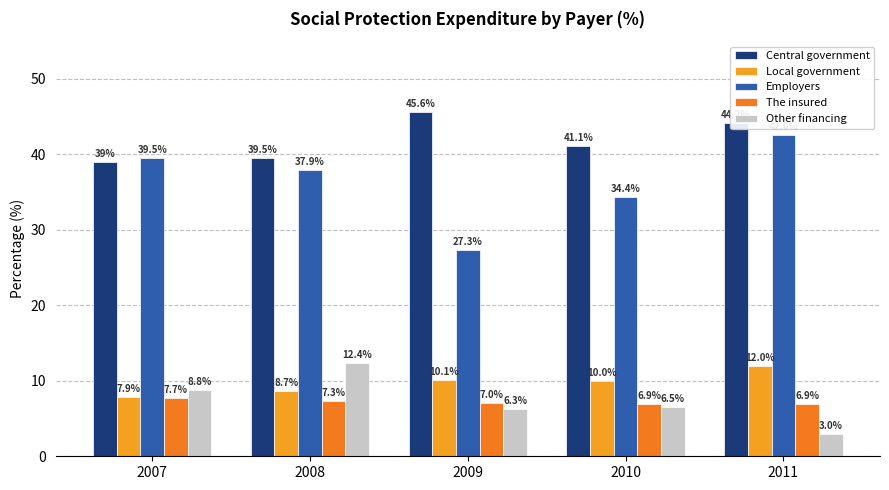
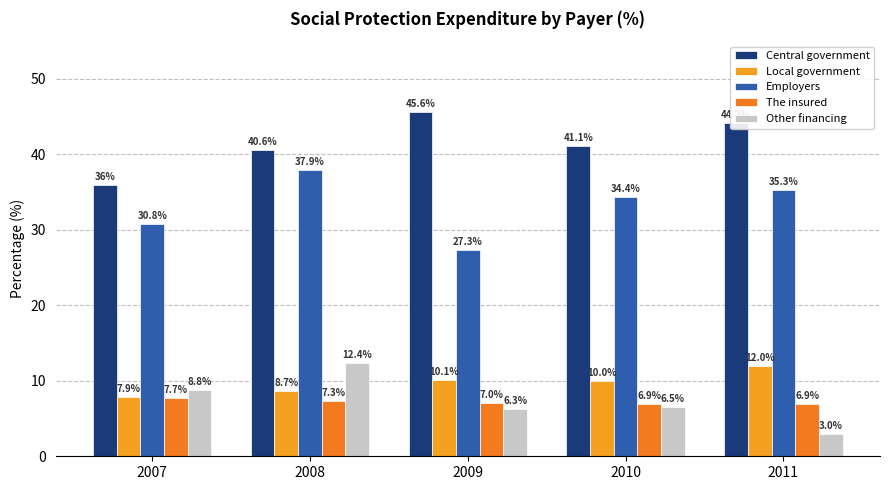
Central government, 2007: 39% -> 36%
Employers, 2007: 39.5% -> 30.8%
Central government, 2008: 39.5% -> 40.6%
Employers, 2011: 43 -> 35
